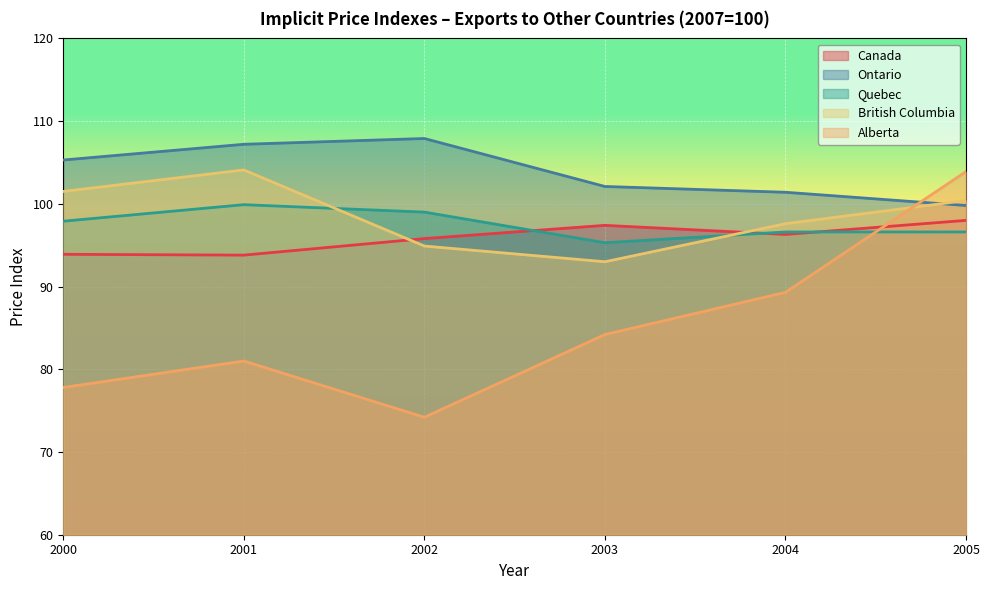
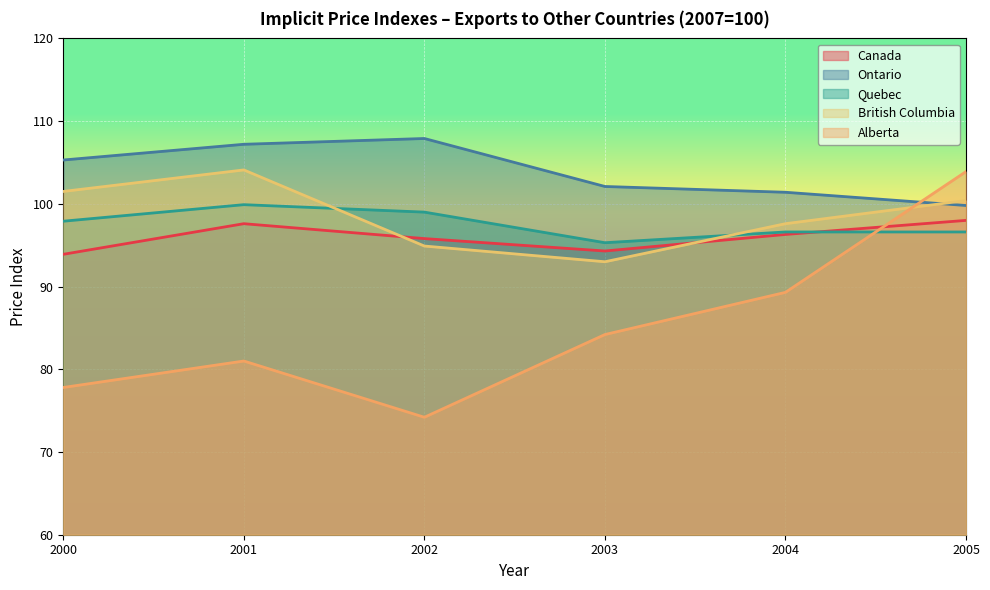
Canada, 2001: 94 -> 98
Canada, 2003: 97 -> 94
